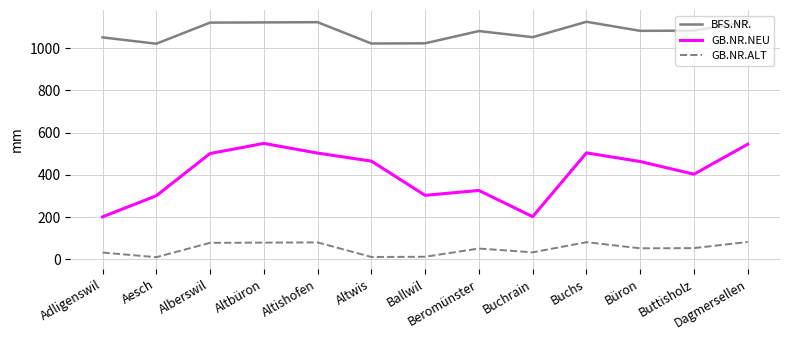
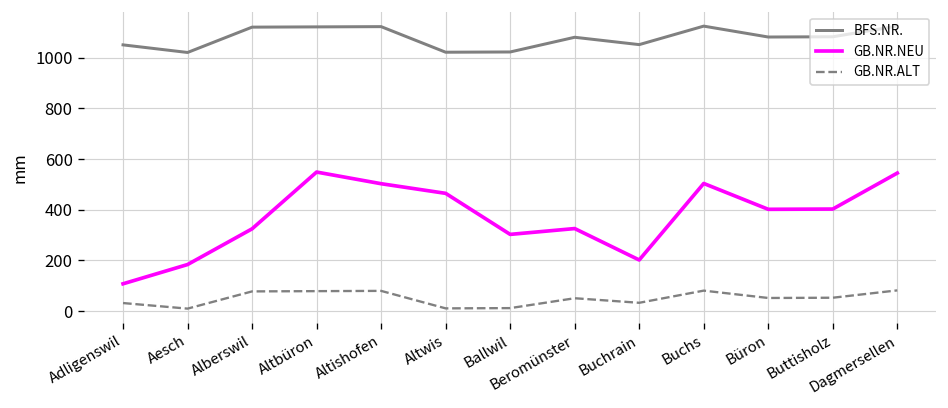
GB.NR.NEU, Adligenswil: 200 -> 110
GB.NR.NEU, Aesch: 300 -> 180
GB.NR.NEU, Alberswil: 500 -> 330
GB.NR.NEU, Büron: 460 -> 400
